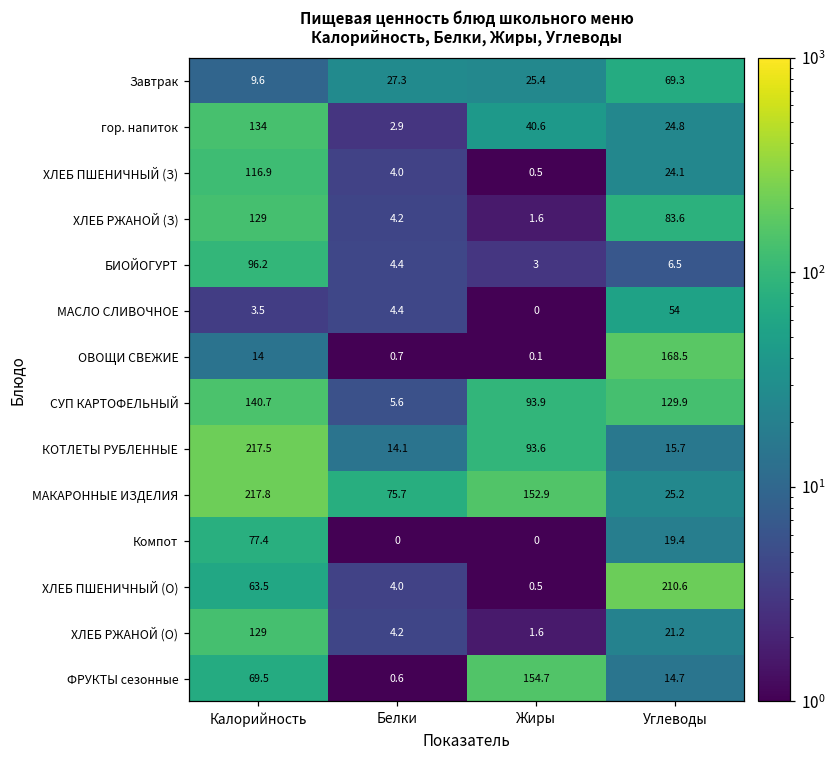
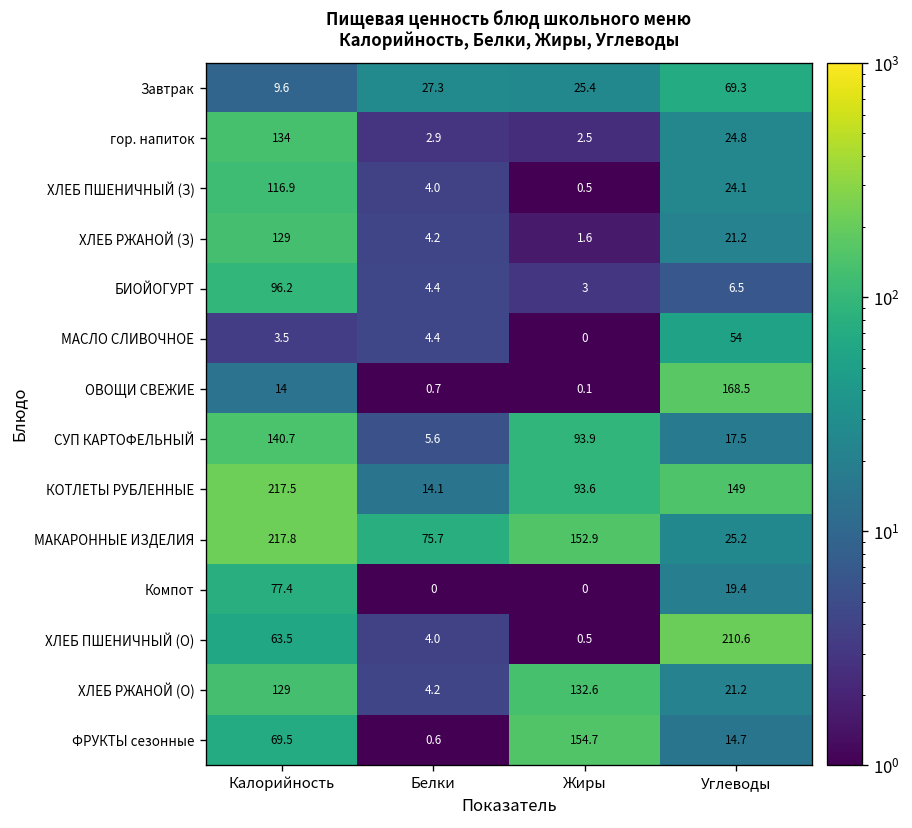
гор. напиток, Жиры: 40.6 -> 2.5
ХЛЕБ РЖАНОЙ (З), Углеводы: 83.6 -> 21.2
СУП КАРТОФЕЛЬНЫЙ, Углеводы: 129.9 -> 17.5
КОТЛЕТЫ РУБЛЕННЫЕ, Углеводы: 15.7 -> 149
ХЛЕБ РЖАНОЙ (О), Жиры: 1.6 -> 132.6
